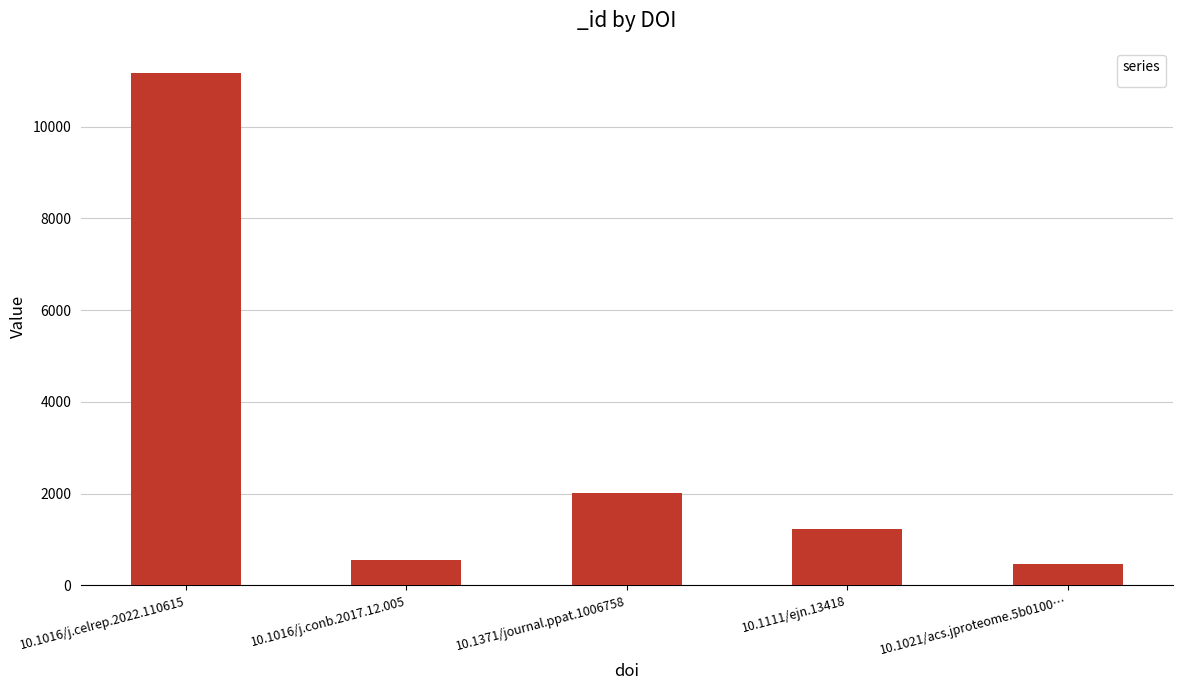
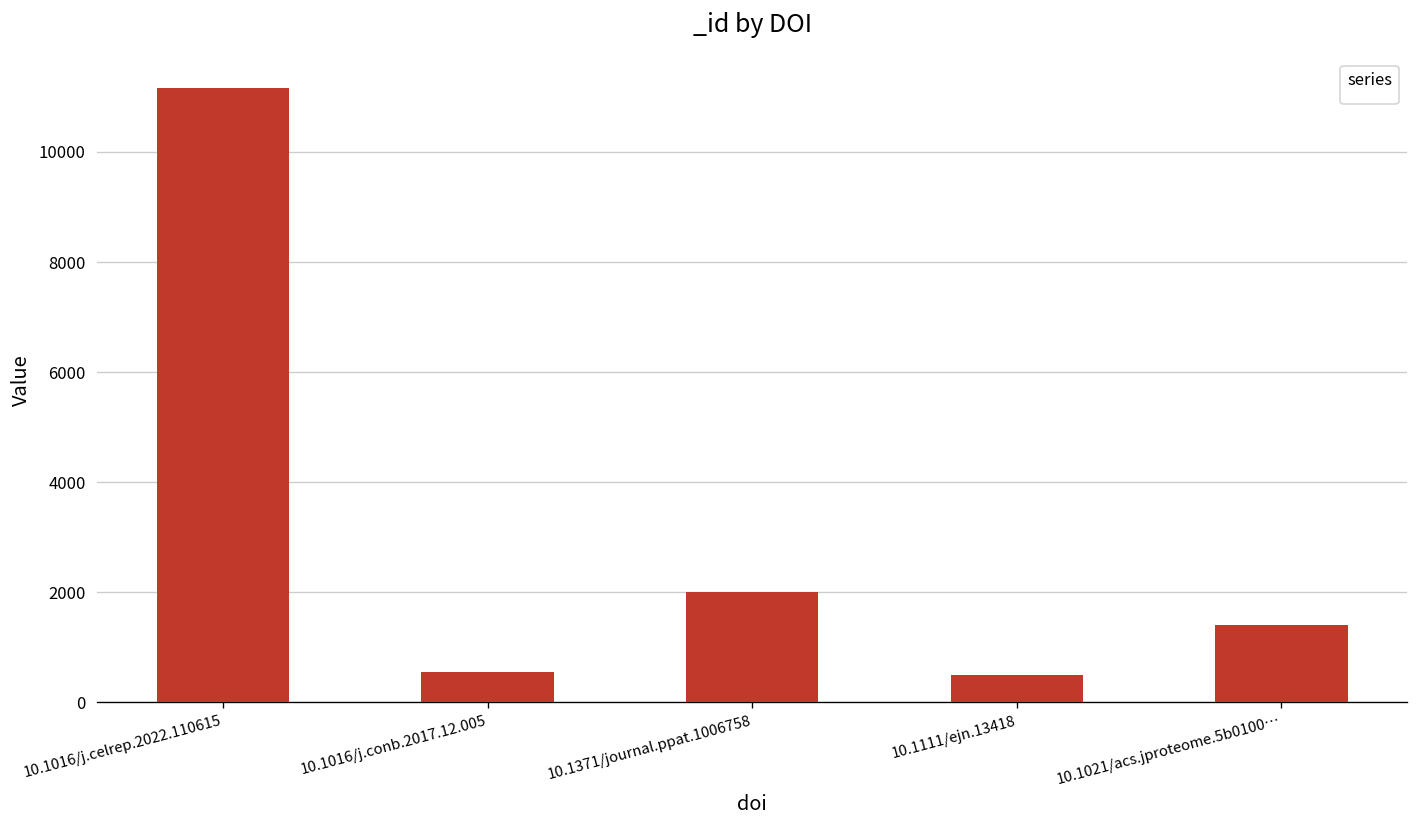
10.1111/ejn.13418: 1200 -> 500
10.1021/acs.jproteome.5b0100…: 500 -> 1400
